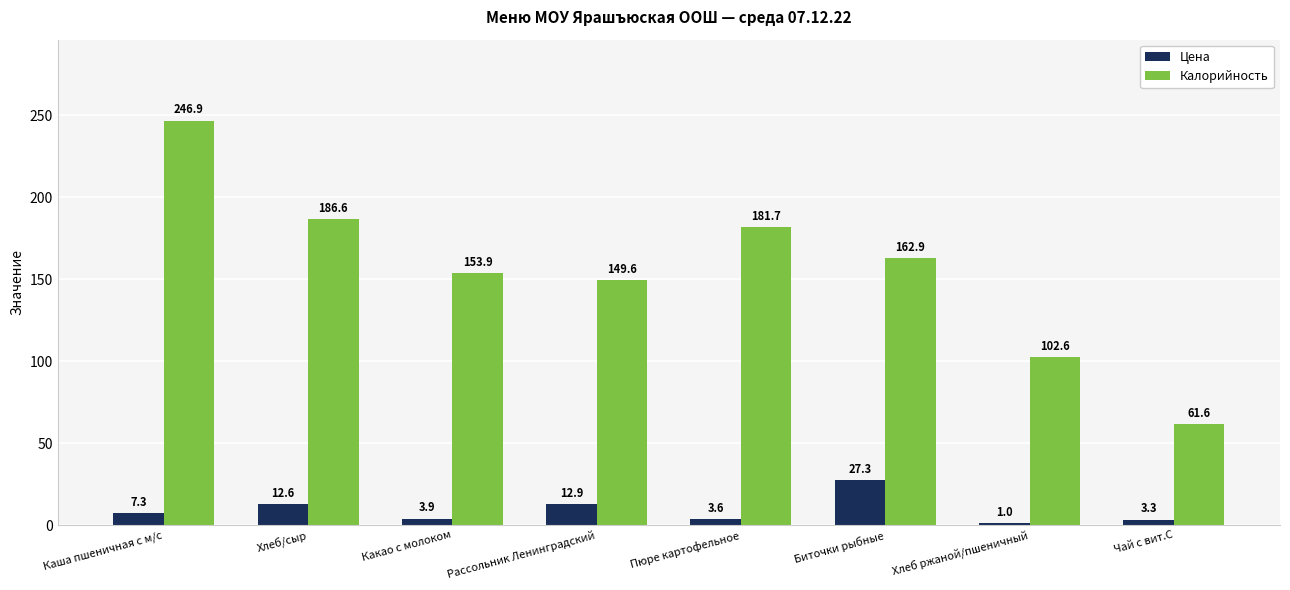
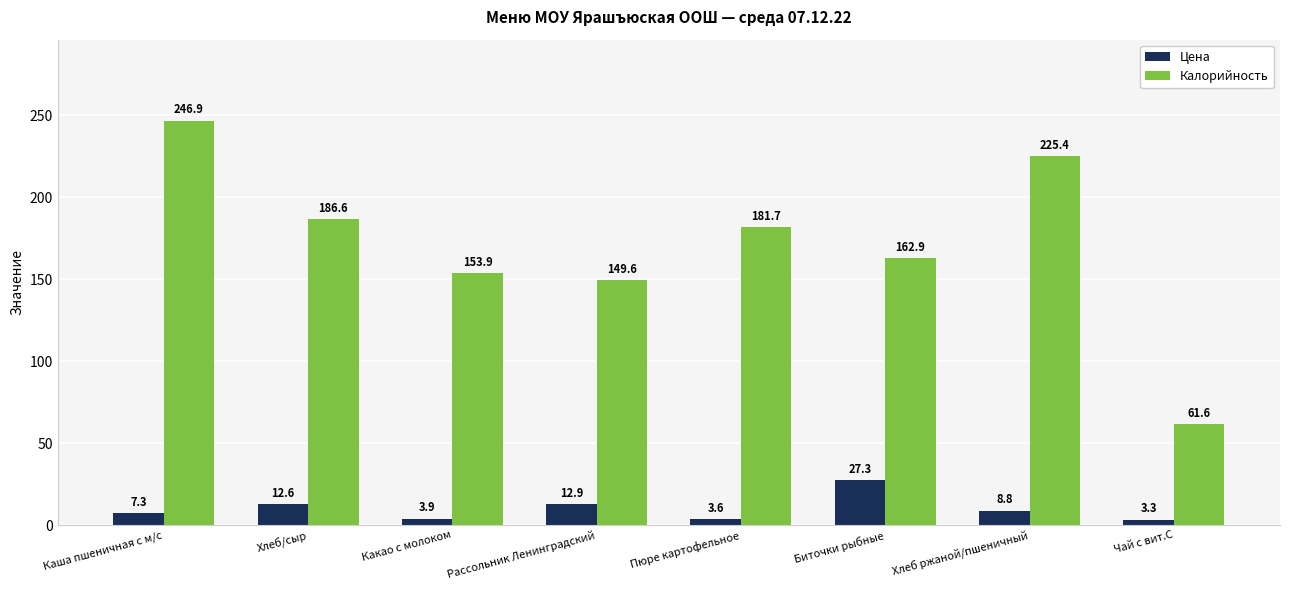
Цена, Хлеб ржаной/пшеничный: 1.0 -> 8.8
Калорийность, Хлеб ржаной/пшеничный: 102.6 -> 225.4
